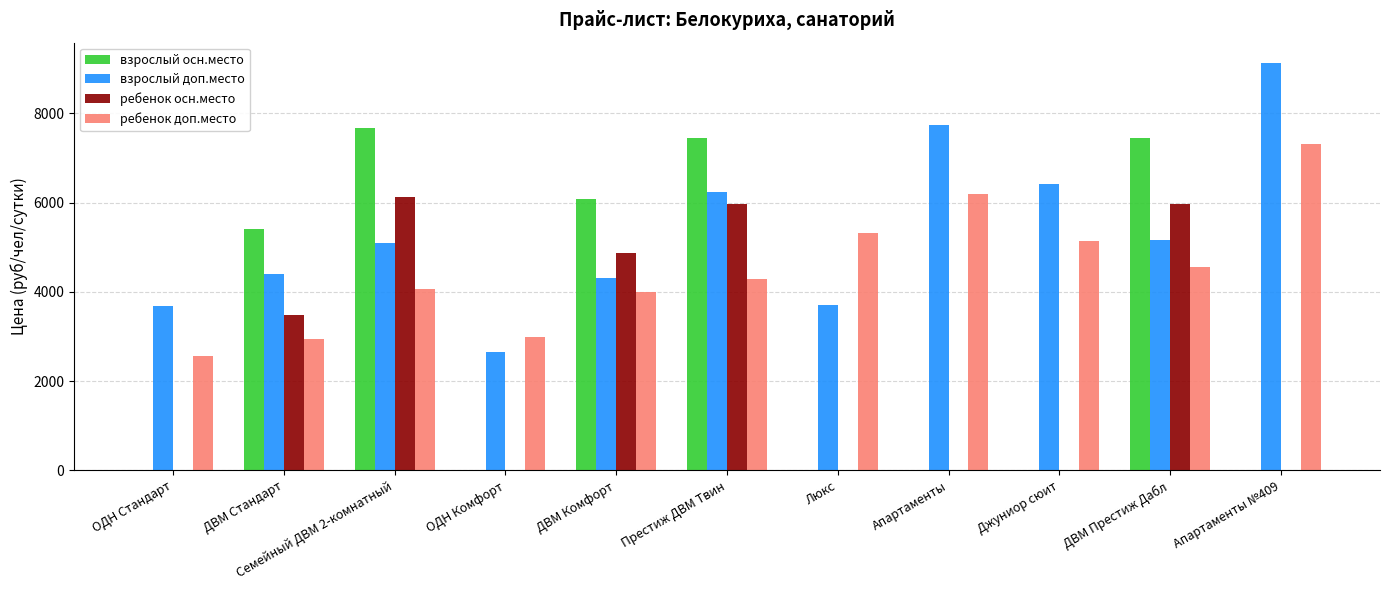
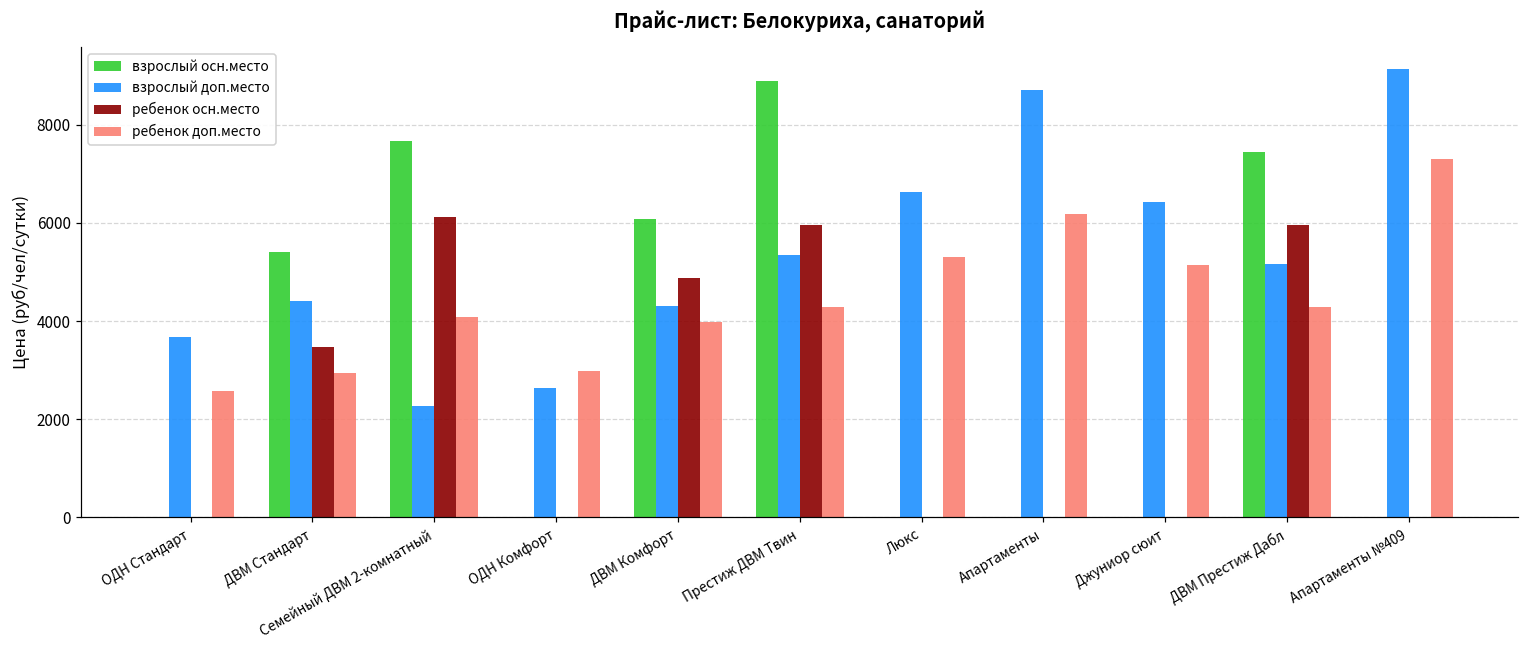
взрослый доп.место, Семейный ДВМ 2-комнатный: 5100 -> 2300
взрослый осн.место, Престиж ДВМ Твин: 7500 -> 8900
взрослый доп.место, Престиж ДВМ Твин: 6200 -> 5400
взрослый доп.место, Люкс: 3700 -> 6600
взрослый доп.место, Апартаменты: 7700 -> 8700
ребенок доп.место, ДВМ Престиж Дабл: 4600 -> 4300
